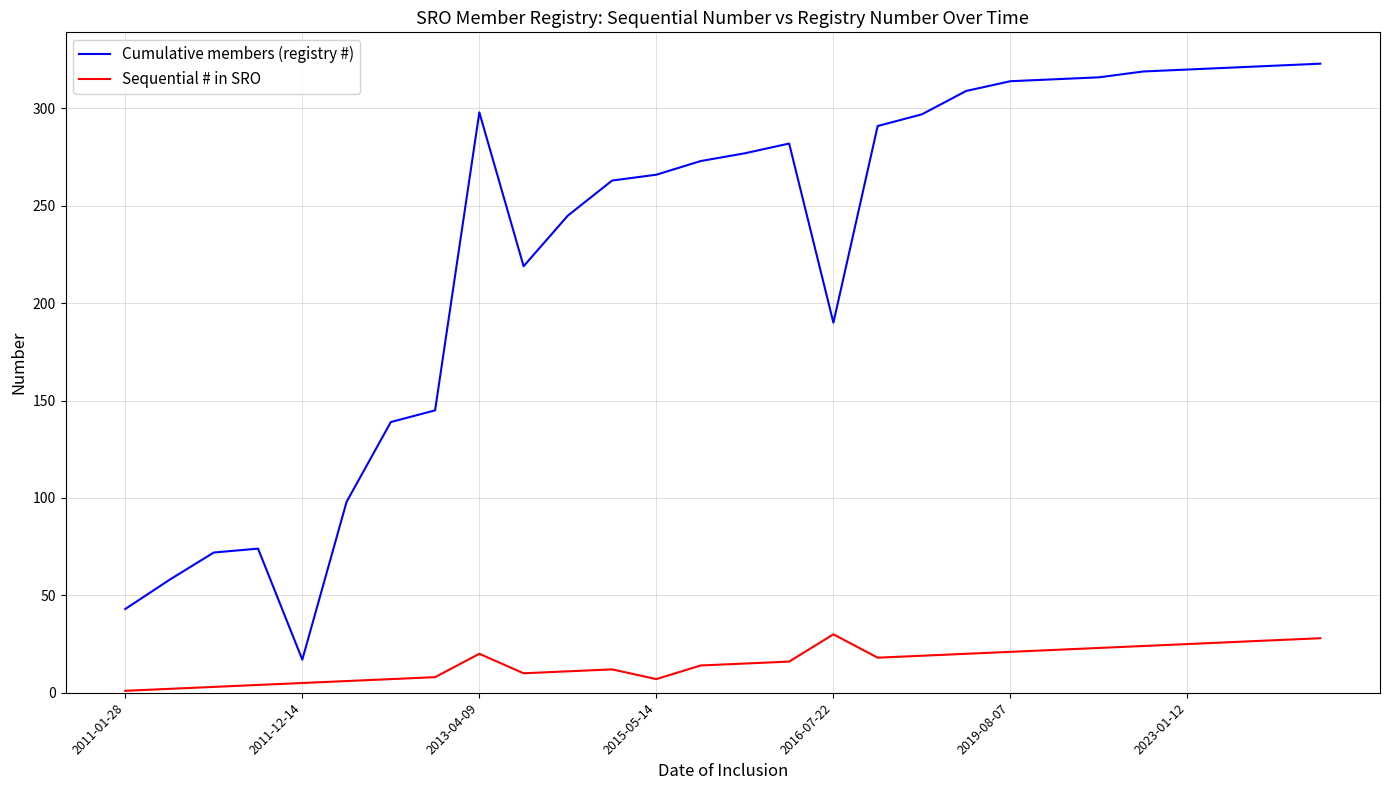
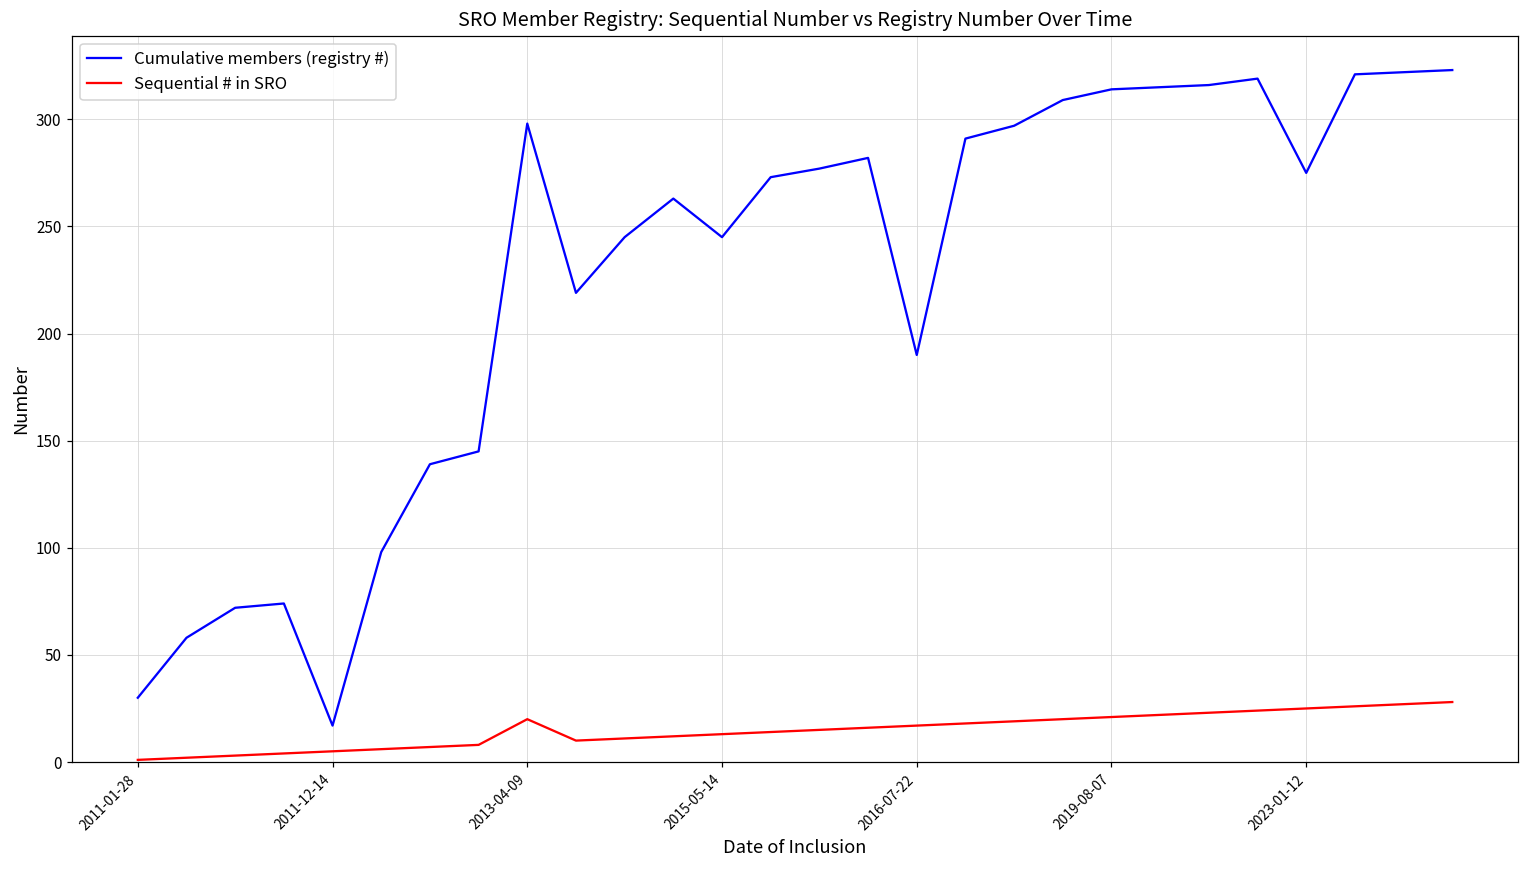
Cumulative members (registry #), 2011-01-28: 43 -> 30
Cumulative members (registry #), 2015-05-14: 266 -> 245
Sequential # in SRO, 2015-05-14: 7 -> 13
Sequential # in SRO, 2016-07-22: 30 -> 17
Cumulative members (registry #), 2023-01-12: 320 -> 275
